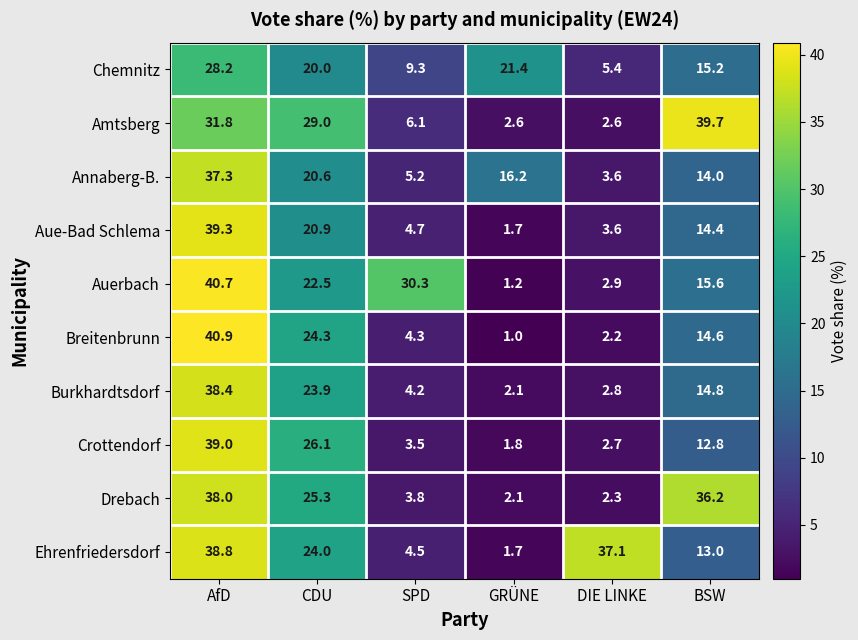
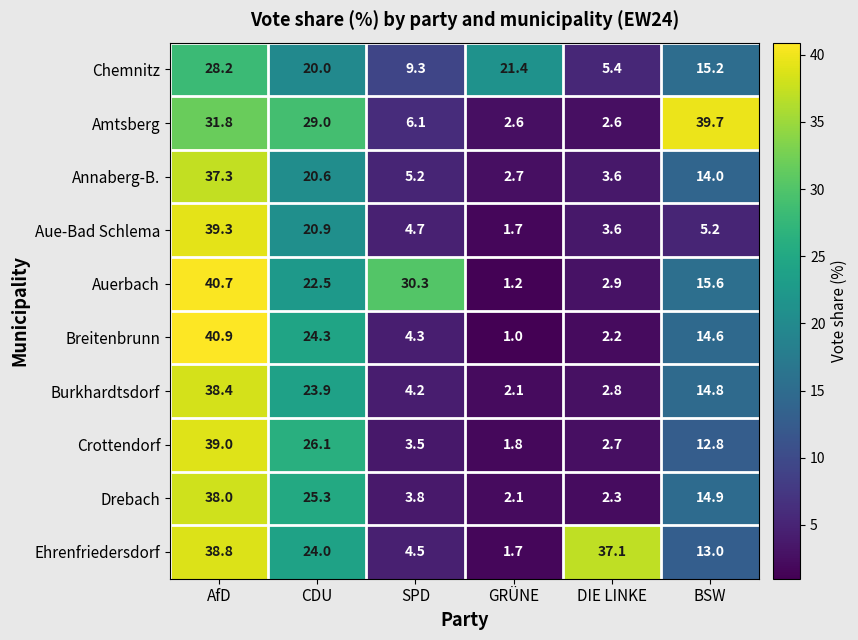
Annaberg-B., GRÜNE: 16.2 -> 2.7
Aue-Bad Schlema, BSW: 14.4 -> 5.2
Drebach, BSW: 36.2 -> 14.9
